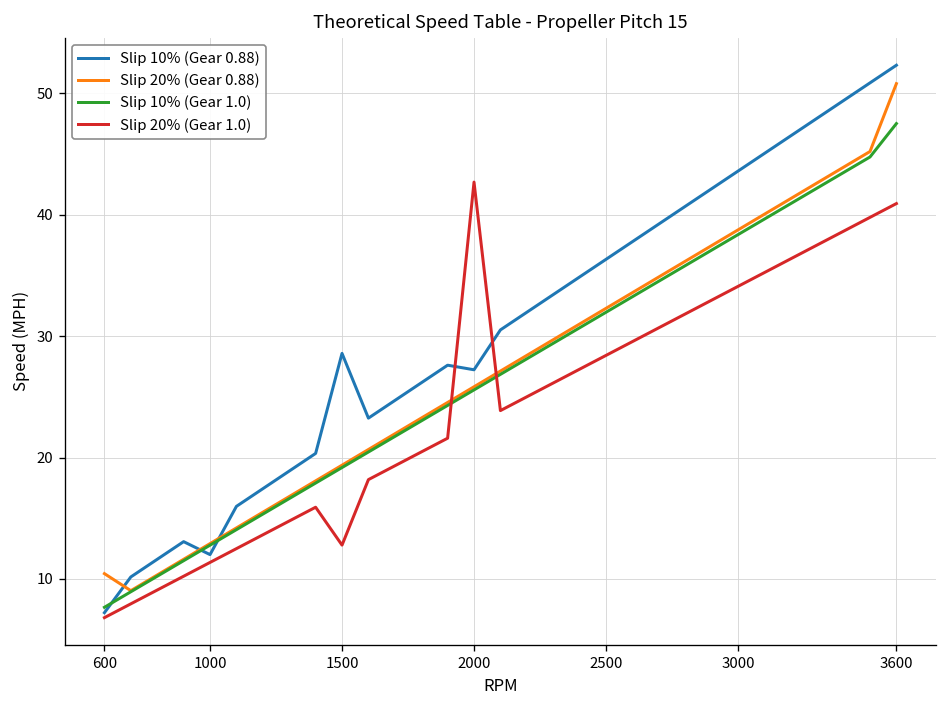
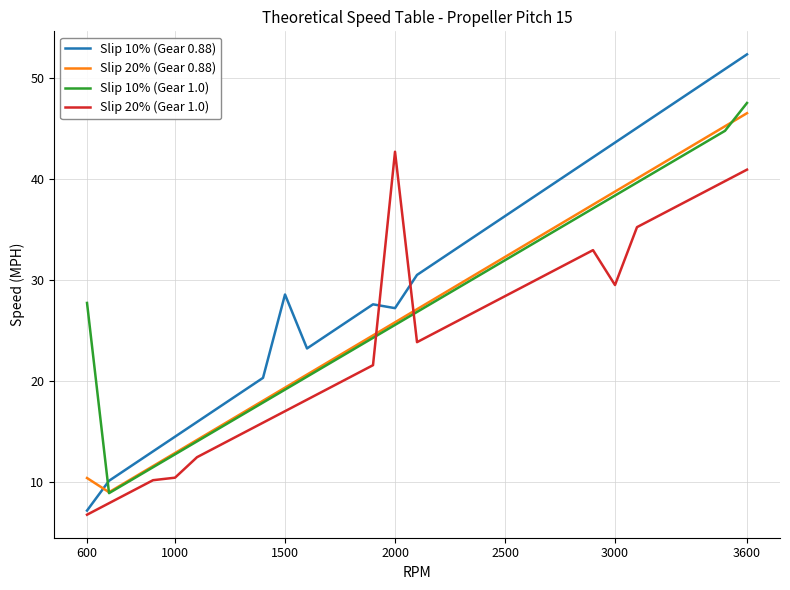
Slip 10% (Gear 1.0), 600: 7.7 -> 27.7
Slip 10% (Gear 0.88), 1000: 12.0 -> 14.5
Slip 20% (Gear 1.0), 1000: 11.4 -> 10.5
Slip 20% (Gear 1.0), 1500: 12.8 -> 17.0
Slip 20% (Gear 1.0), 3000: 34.1 -> 29.5
Slip 20% (Gear 0.88), 3600: 50.8 -> 46.5
